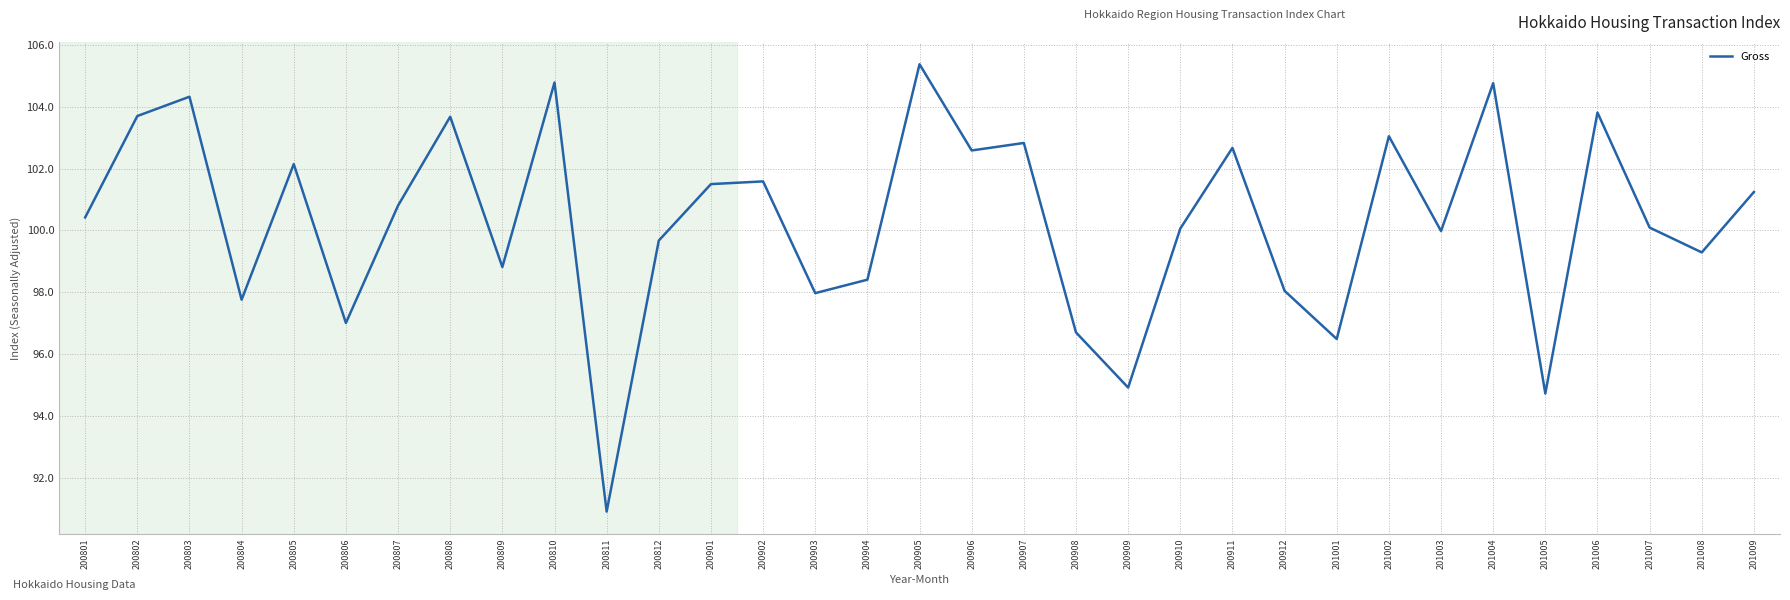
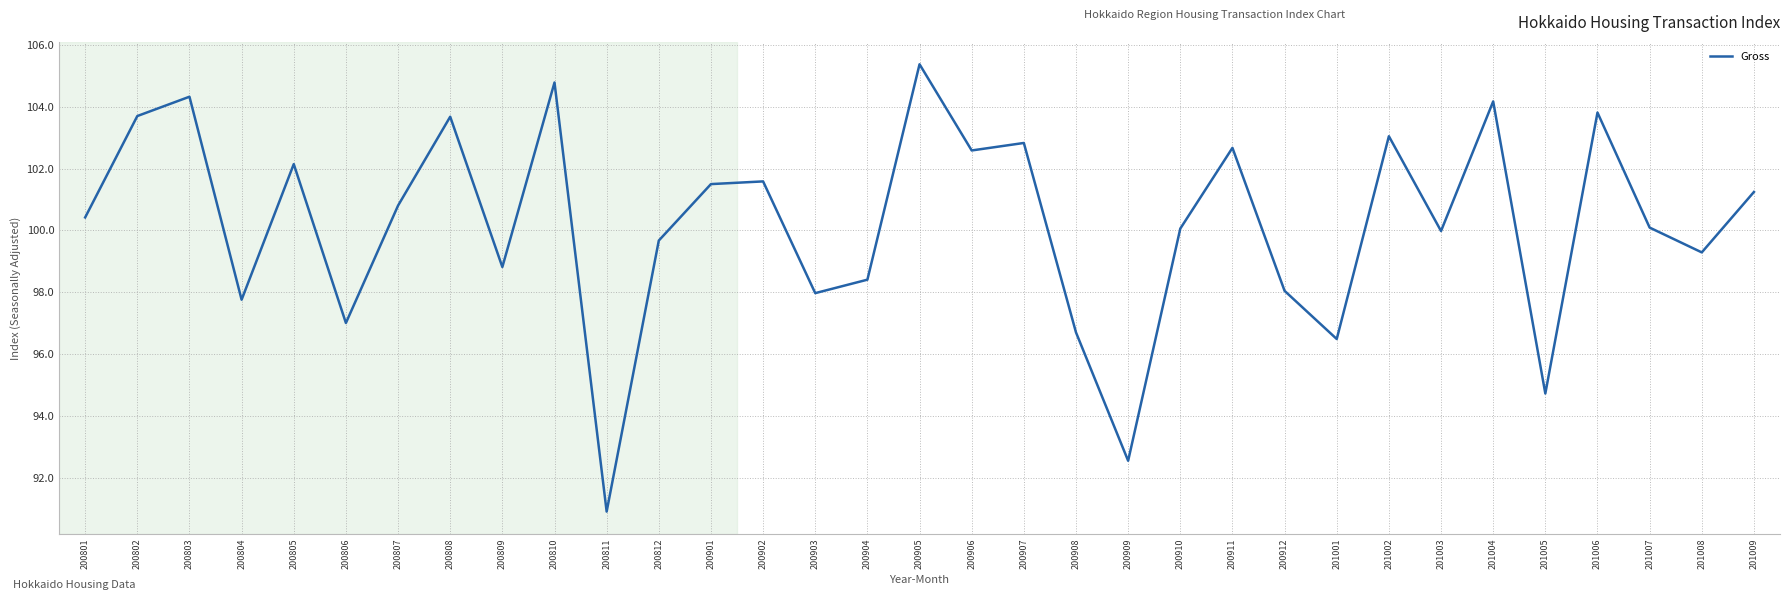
200909: 94.9 -> 92.6
201004: 104.8 -> 104.2
